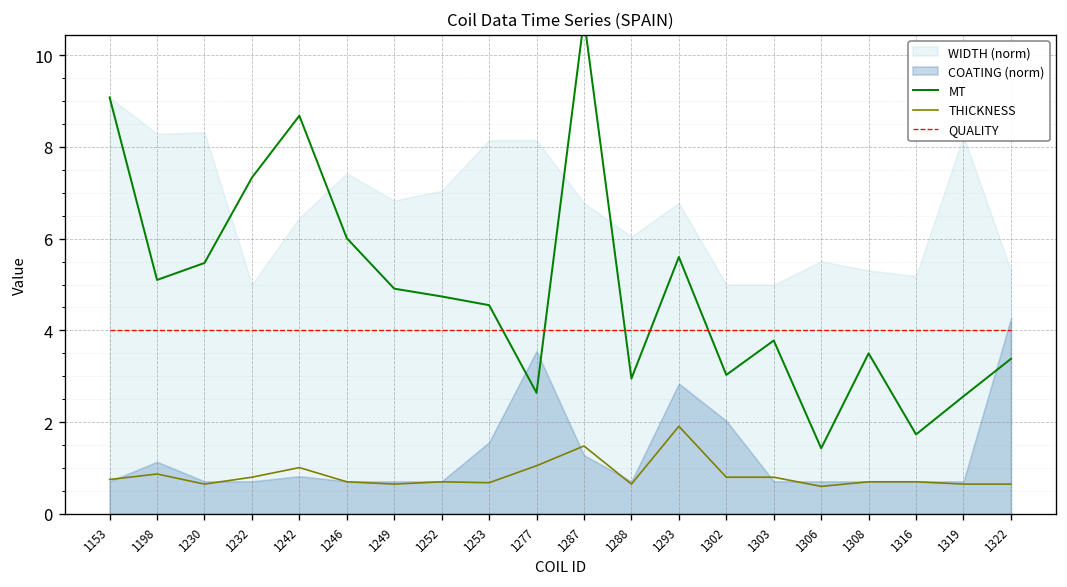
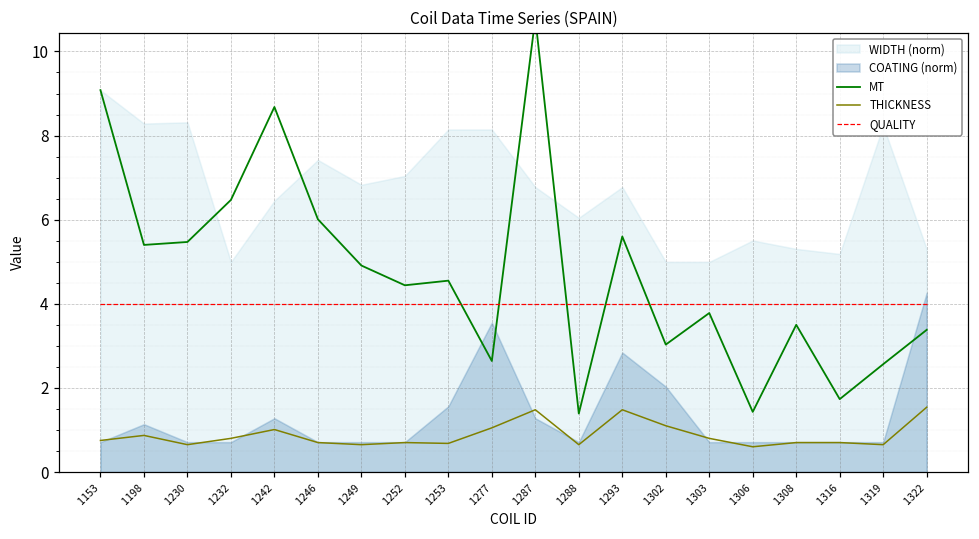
MT, 1198: 5.1 -> 5.4
MT, 1232: 7.3 -> 6.5
COATING (norm), 1242: 0.8 -> 1.3
MT, 1252: 4.7 -> 4.4
MT, 1288: 3.0 -> 1.4
THICKNESS, 1293: 1.9 -> 1.5
THICKNESS, 1302: 0.8 -> 1.1
THICKNESS, 1322: 0.7 -> 1.5
